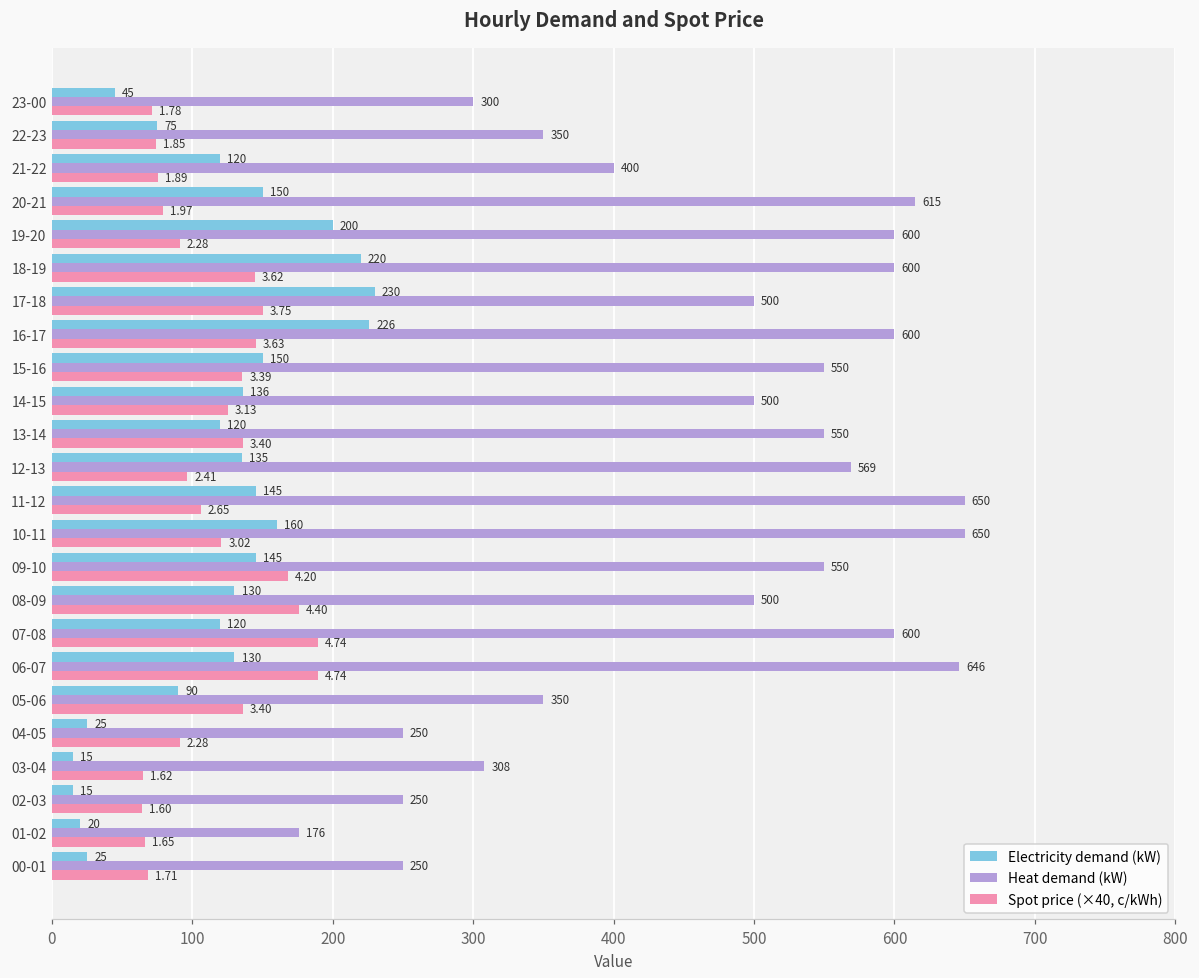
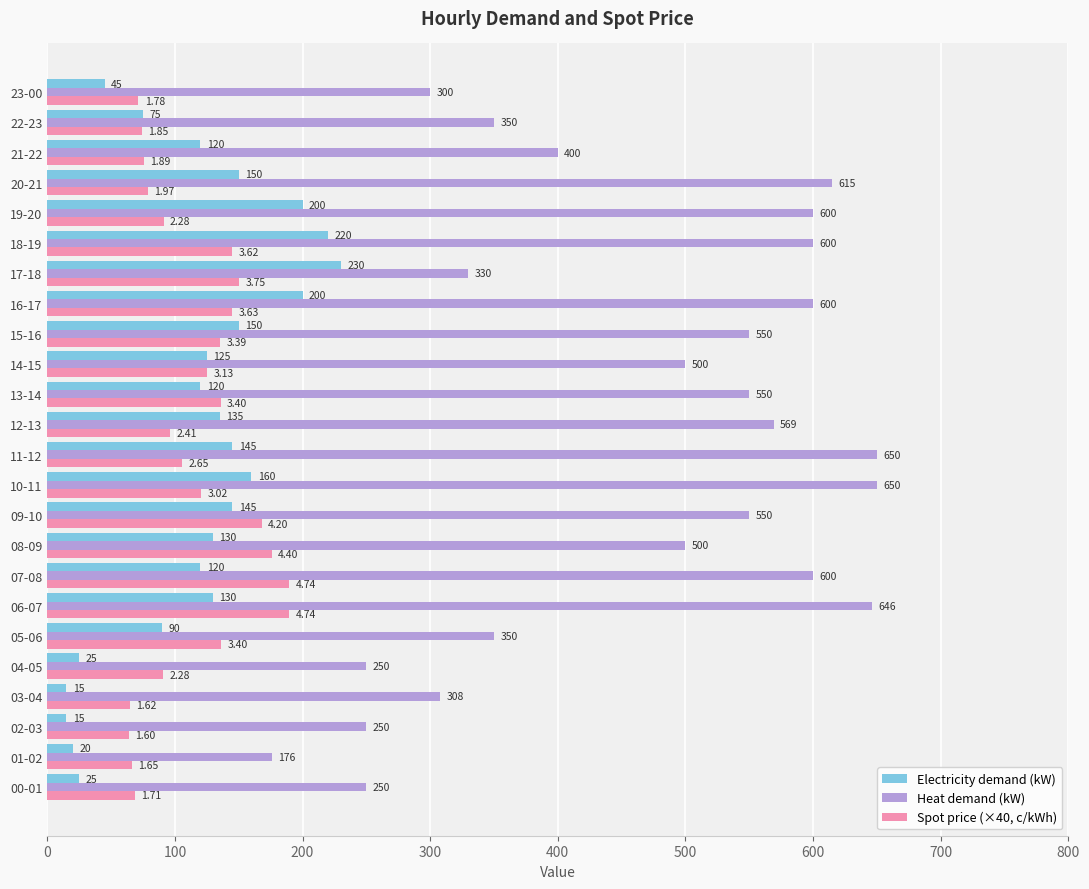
Heat demand (kW), 17-18: 500 -> 330
Electricity demand (kW), 16-17: 226 -> 200
Electricity demand (kW), 14-15: 136 -> 125
